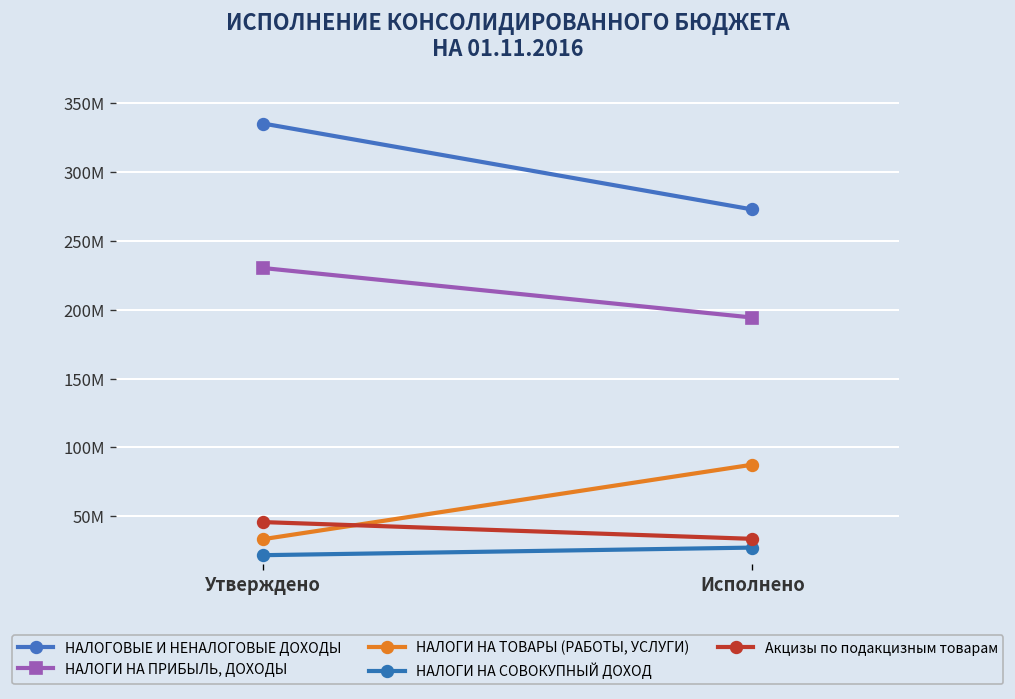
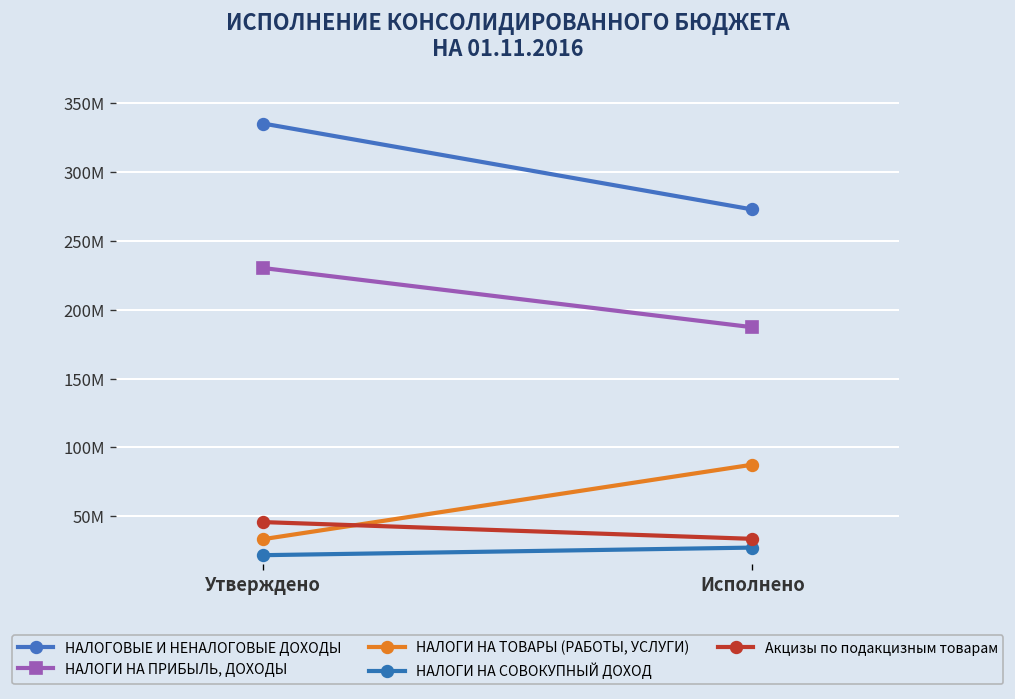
НАЛОГИ НА ПРИБЫЛЬ, ДОХОДЫ, Исполнено: 194000000 -> 187000000
